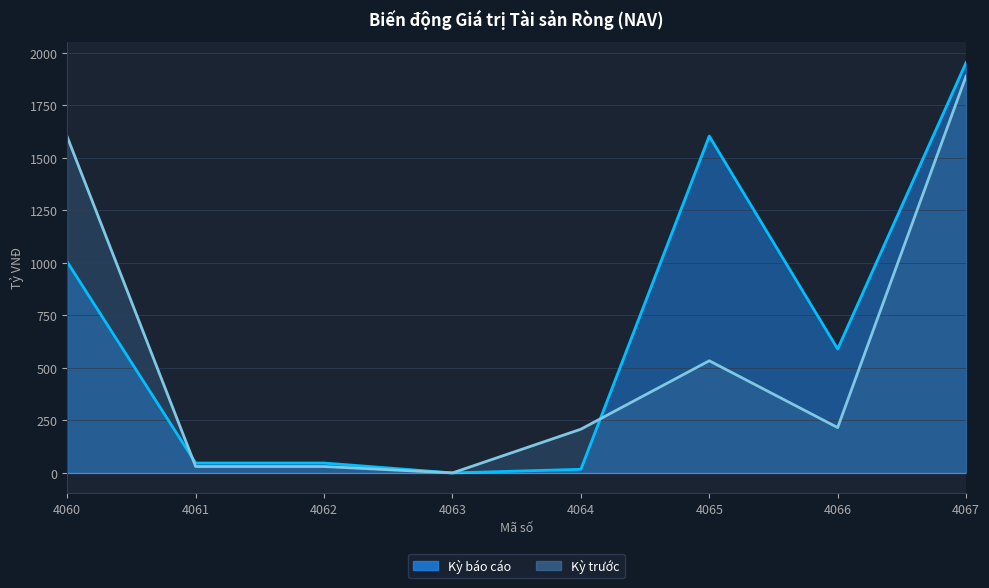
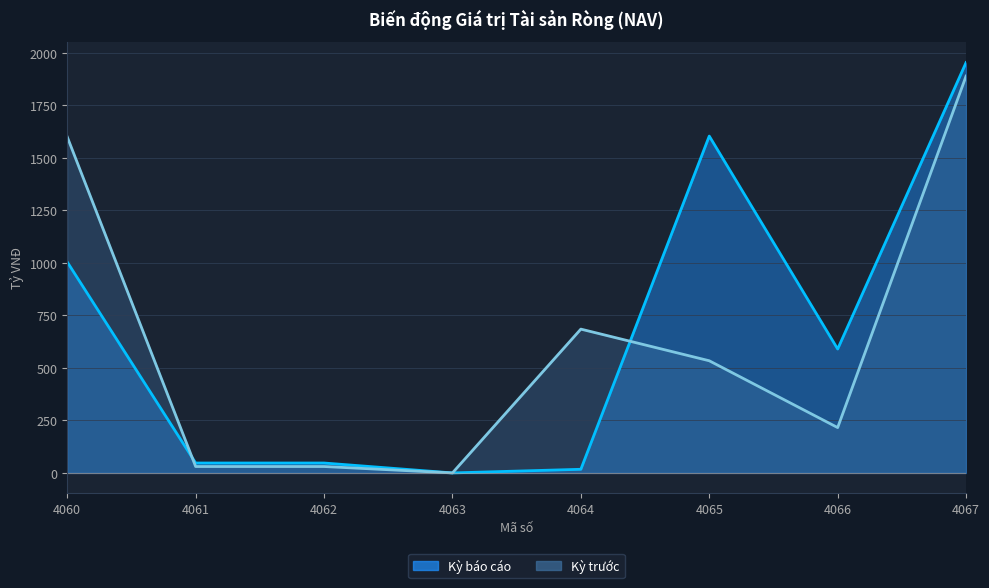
Kỳ trước, 4064: 210 -> 680
